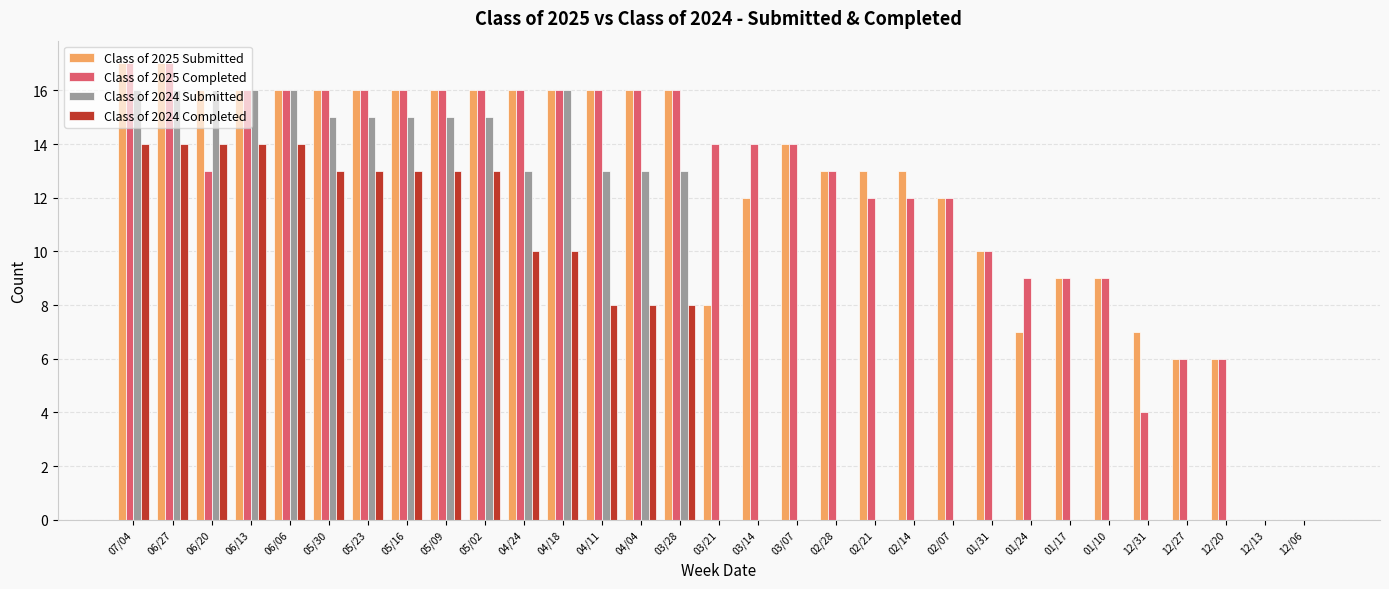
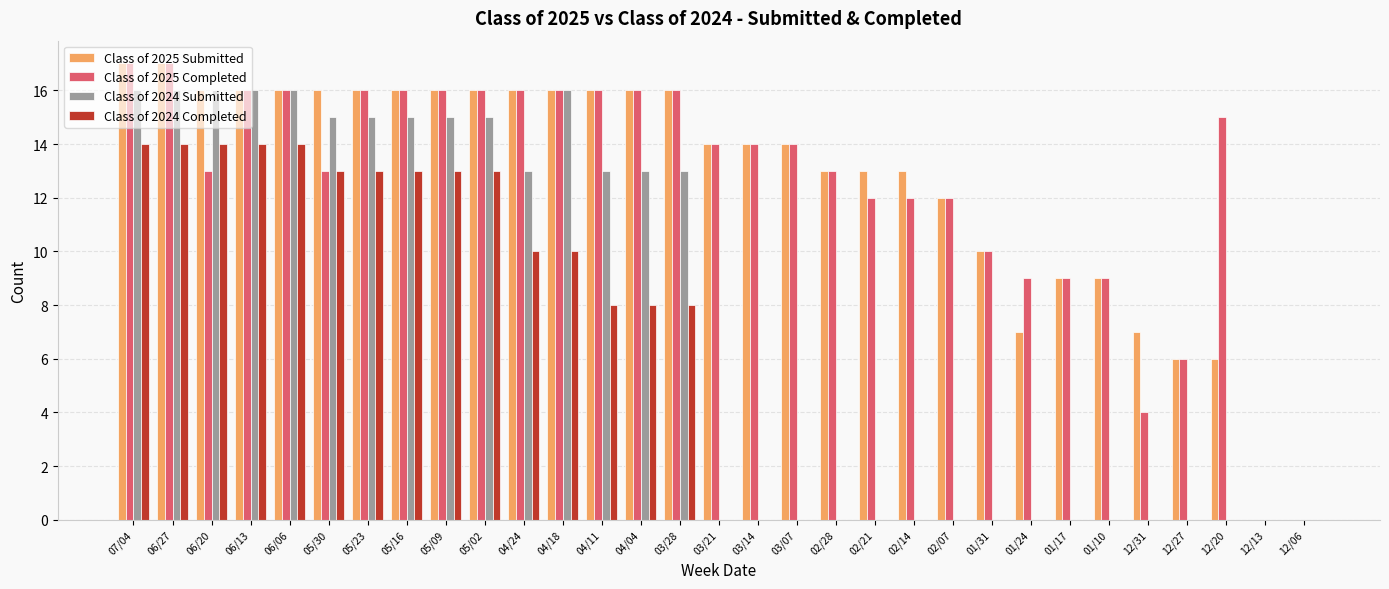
Class of 2025 Completed, 05/30: 16 -> 13
Class of 2025 Submitted, 03/21: 8 -> 14
Class of 2025 Submitted, 03/14: 12 -> 14
Class of 2025 Completed, 12/20: 6 -> 15
